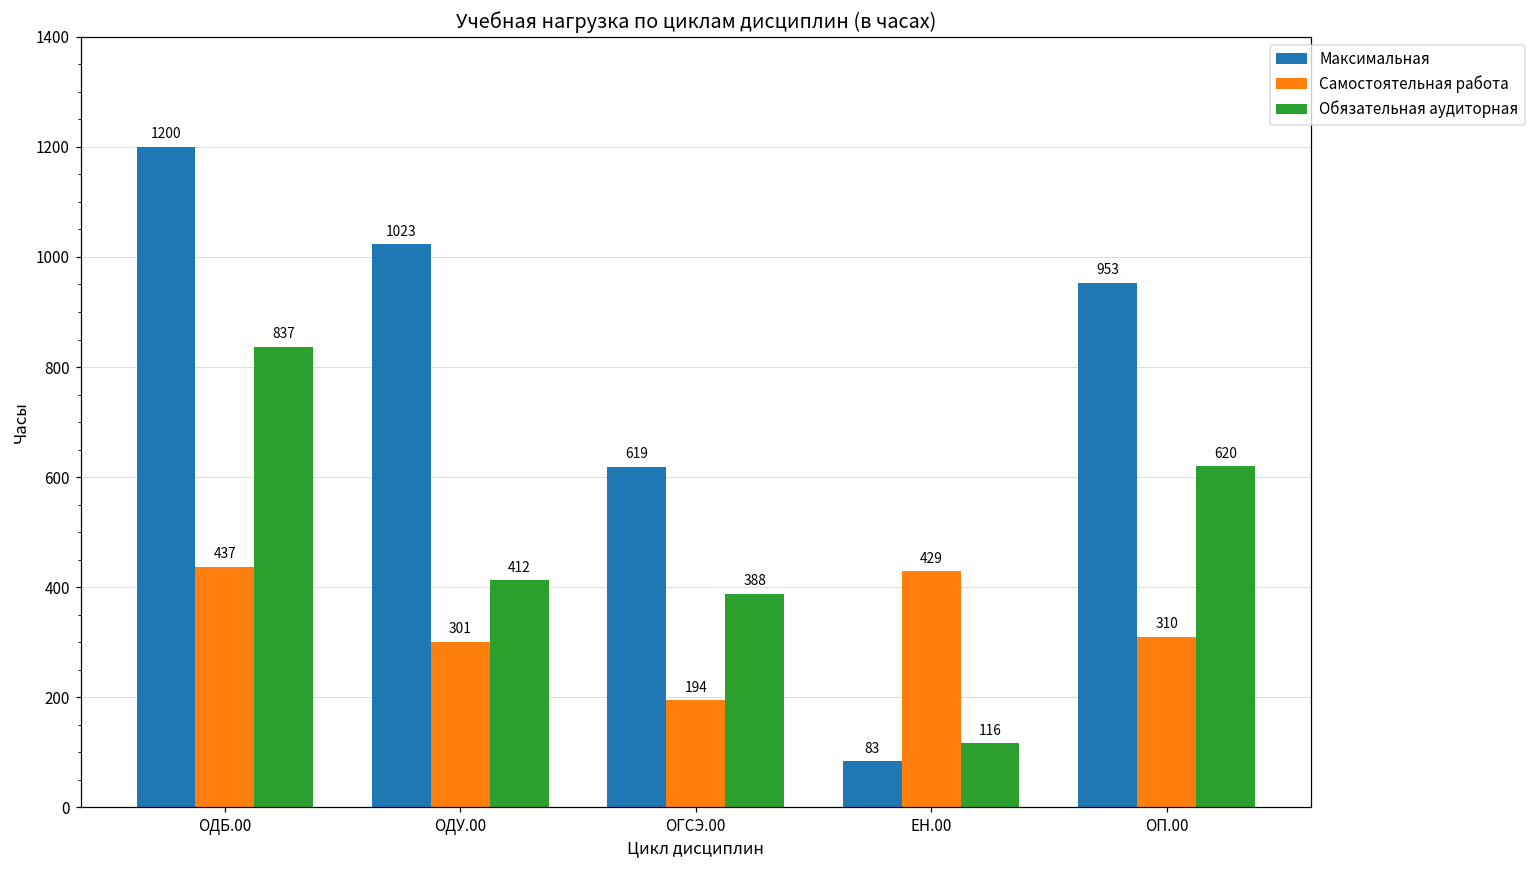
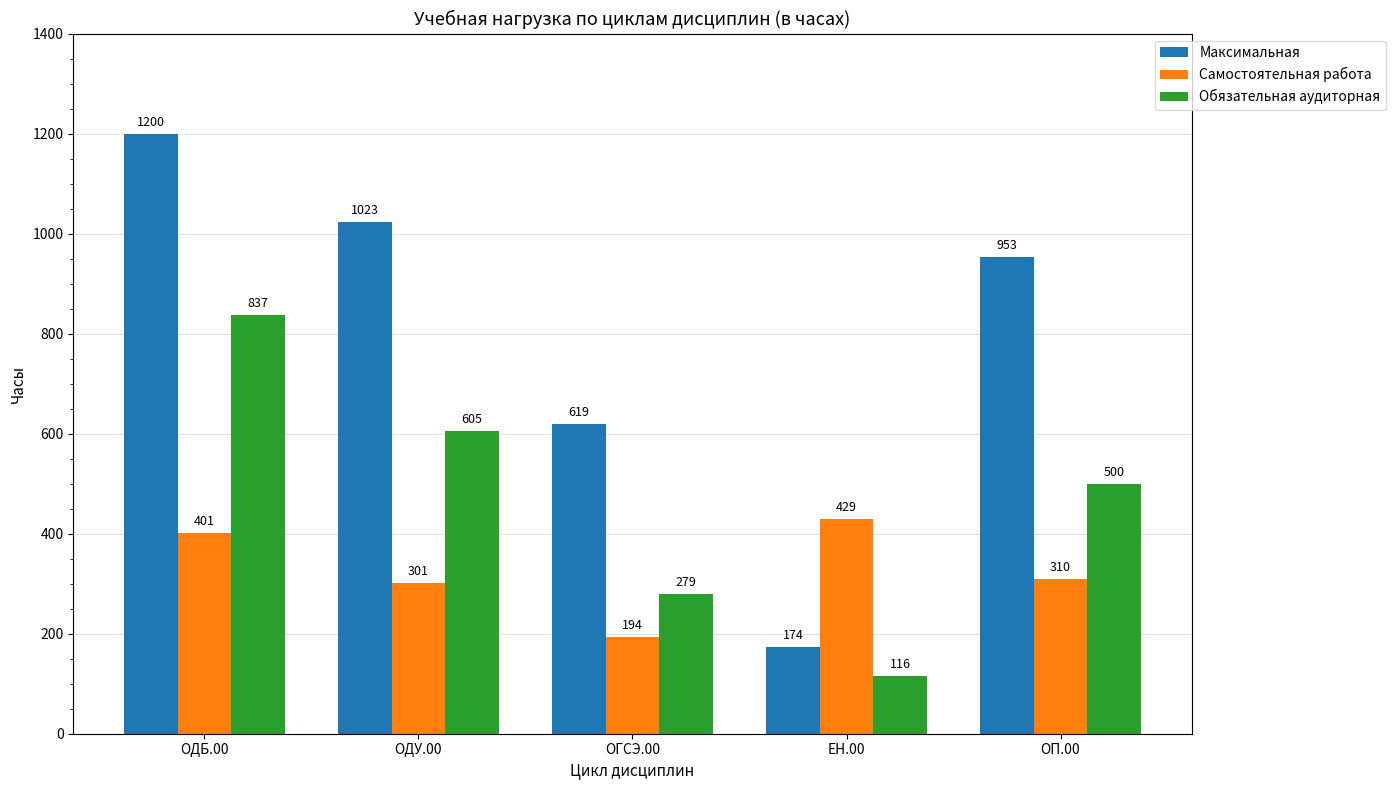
Самостоятельная работа, ОДБ.00: 437 -> 401
Обязательная аудиторная, ОДУ.00: 412 -> 605
Обязательная аудиторная, ОГСЭ.00: 388 -> 279
Максимальная, ЕН.00: 83 -> 174
Обязательная аудиторная, ОП.00: 620 -> 500
